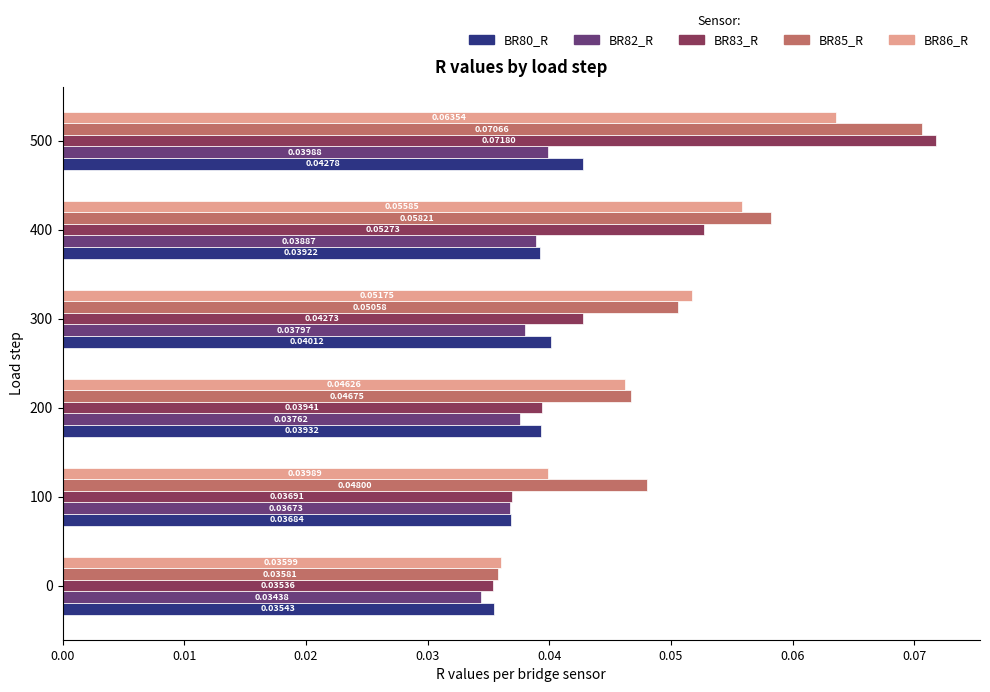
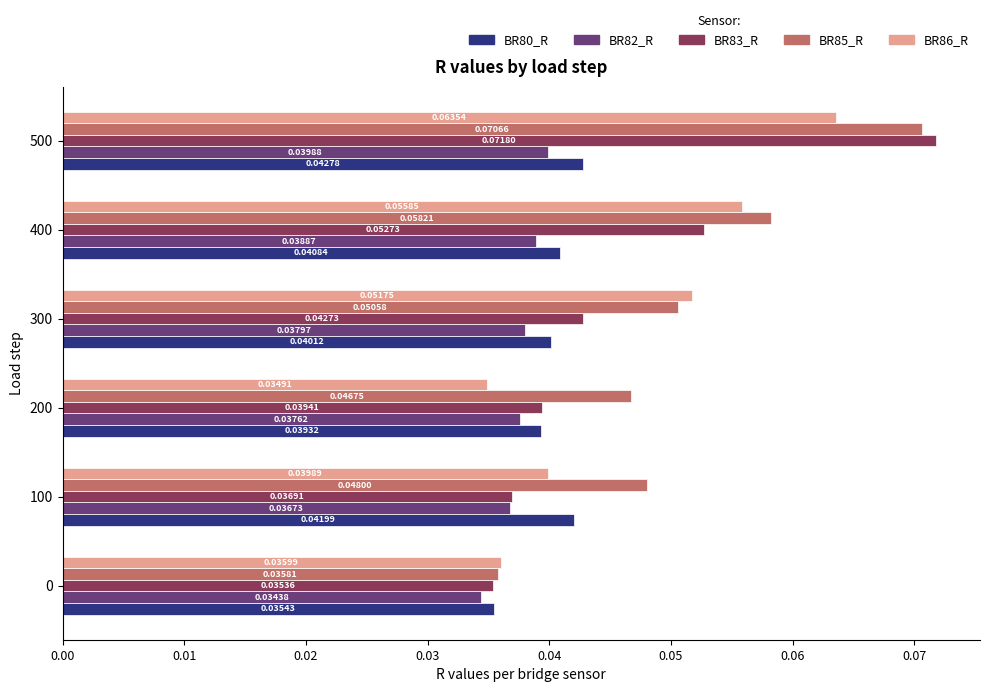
BR80_R, 400: 0.03922 -> 0.04084
BR86_R, 200: 0.04626 -> 0.03491
BR80_R, 100: 0.03684 -> 0.04199
